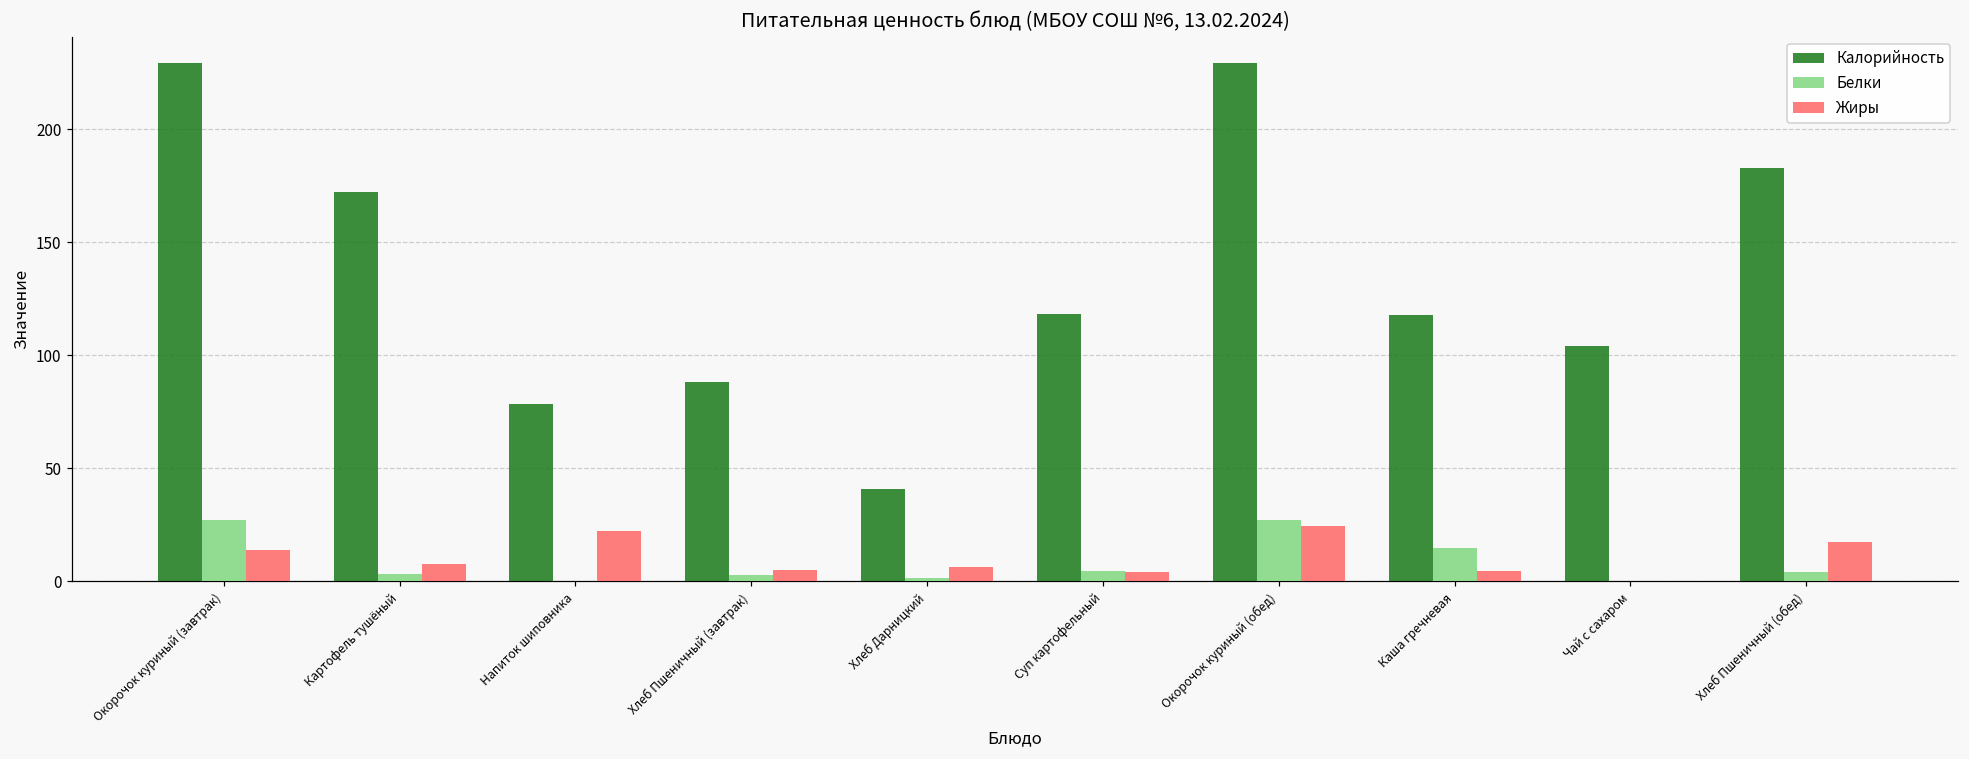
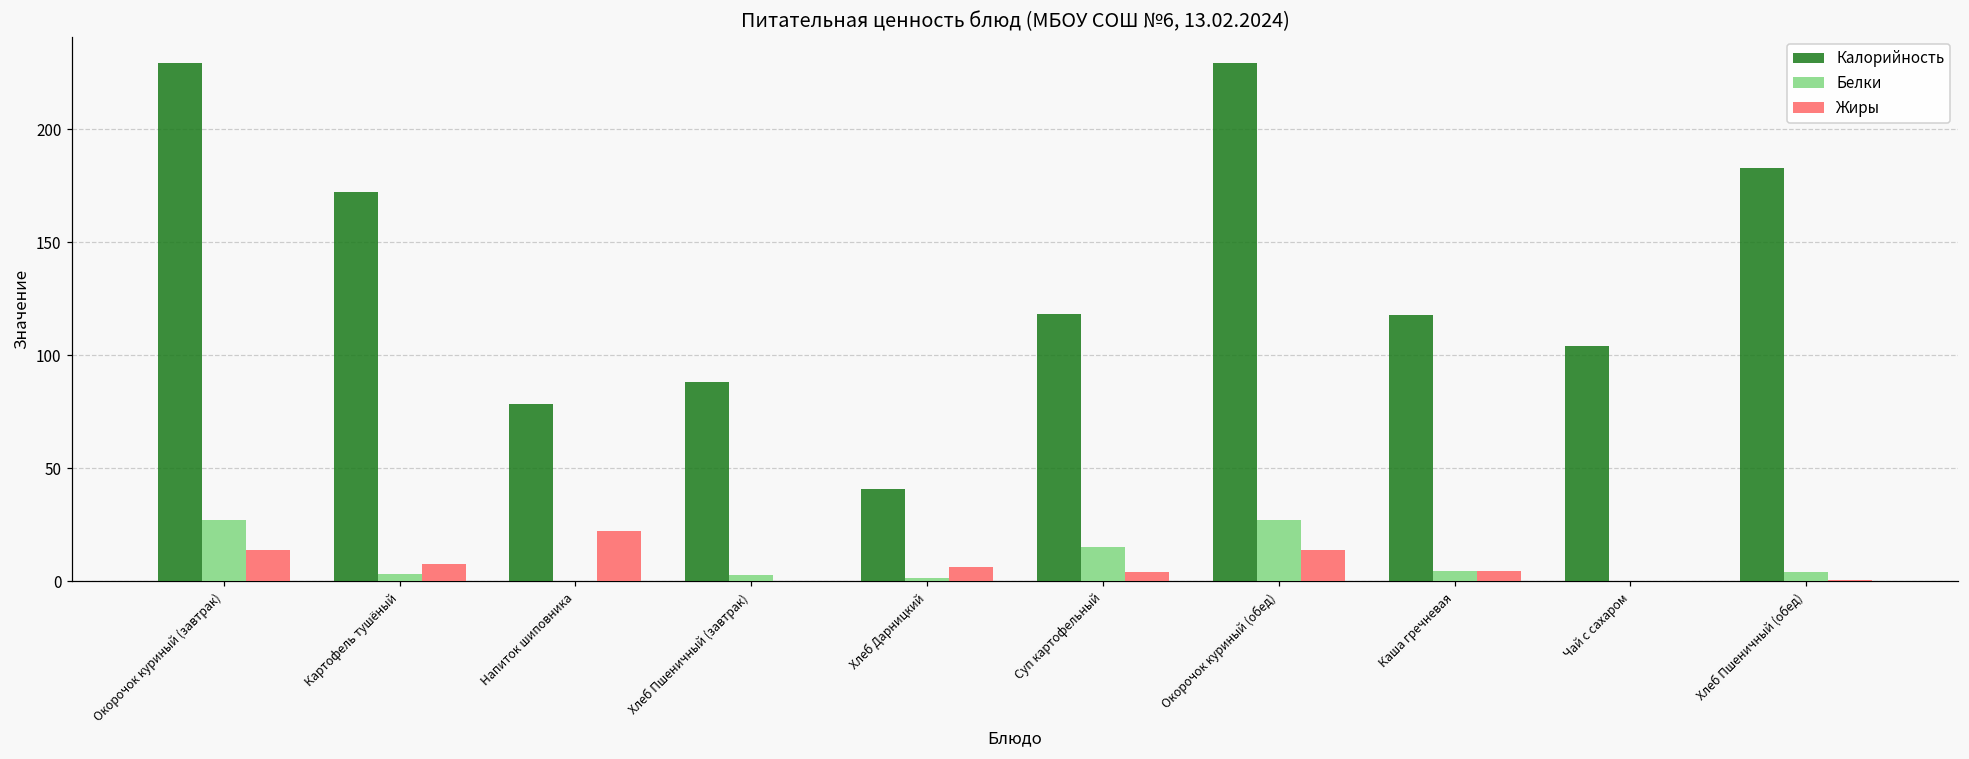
Жиры, Хлеб Пшеничный (завтрак): 5 -> 0
Белки, Суп картофельный: 4 -> 15
Жиры, Окорочок куриный (обед): 25 -> 14
Белки, Каша гречневая: 15 -> 4
Жиры, Хлеб Пшеничный (обед): 17 -> 0
